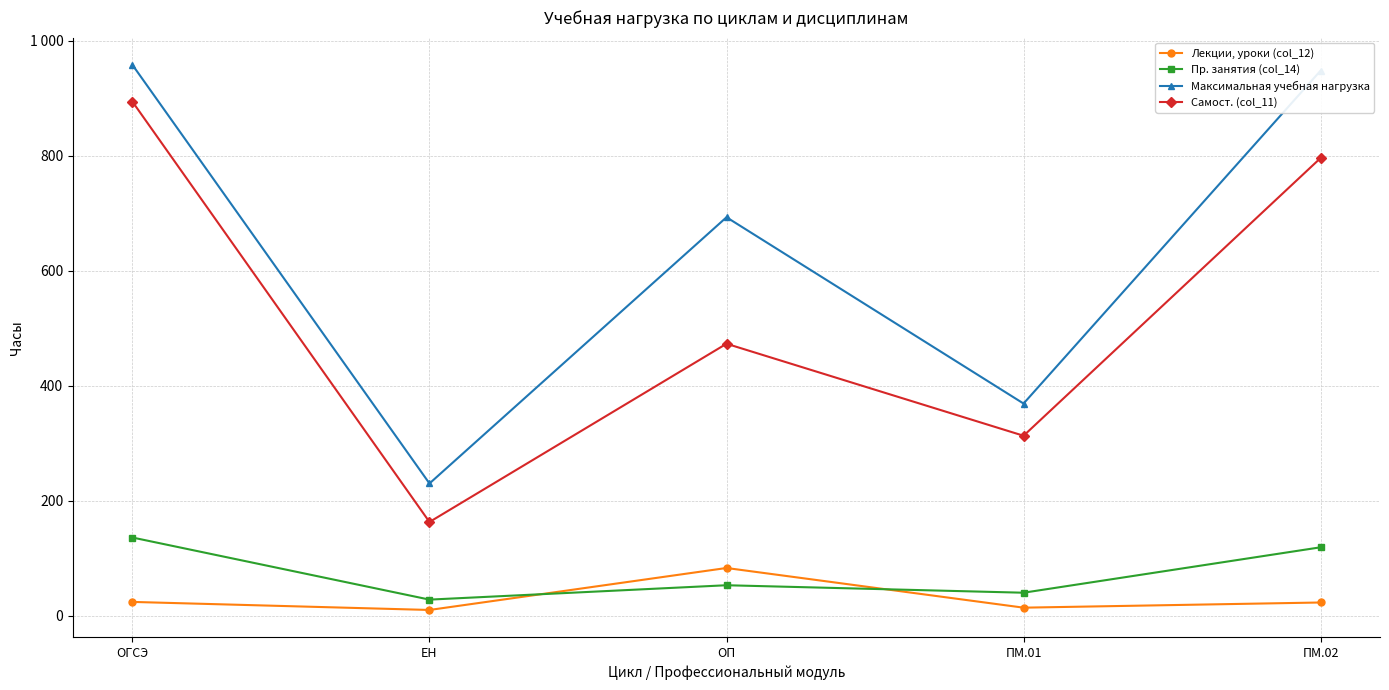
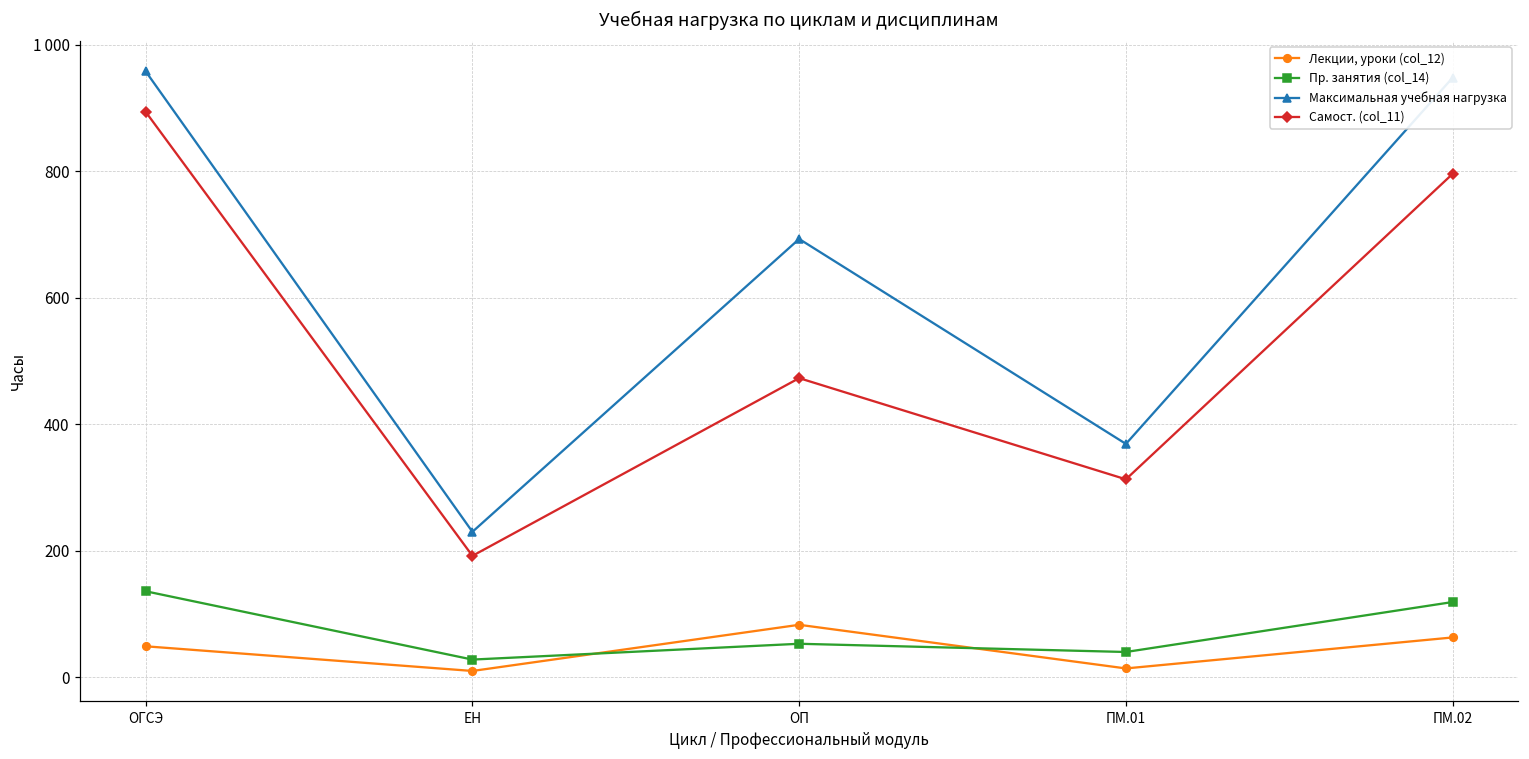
Лекции, уроки (col_12), ОГСЭ: 20 -> 50
Самост. (col_11), ЕН: 160 -> 190
Лекции, уроки (col_12), ПМ.02: 20 -> 60
